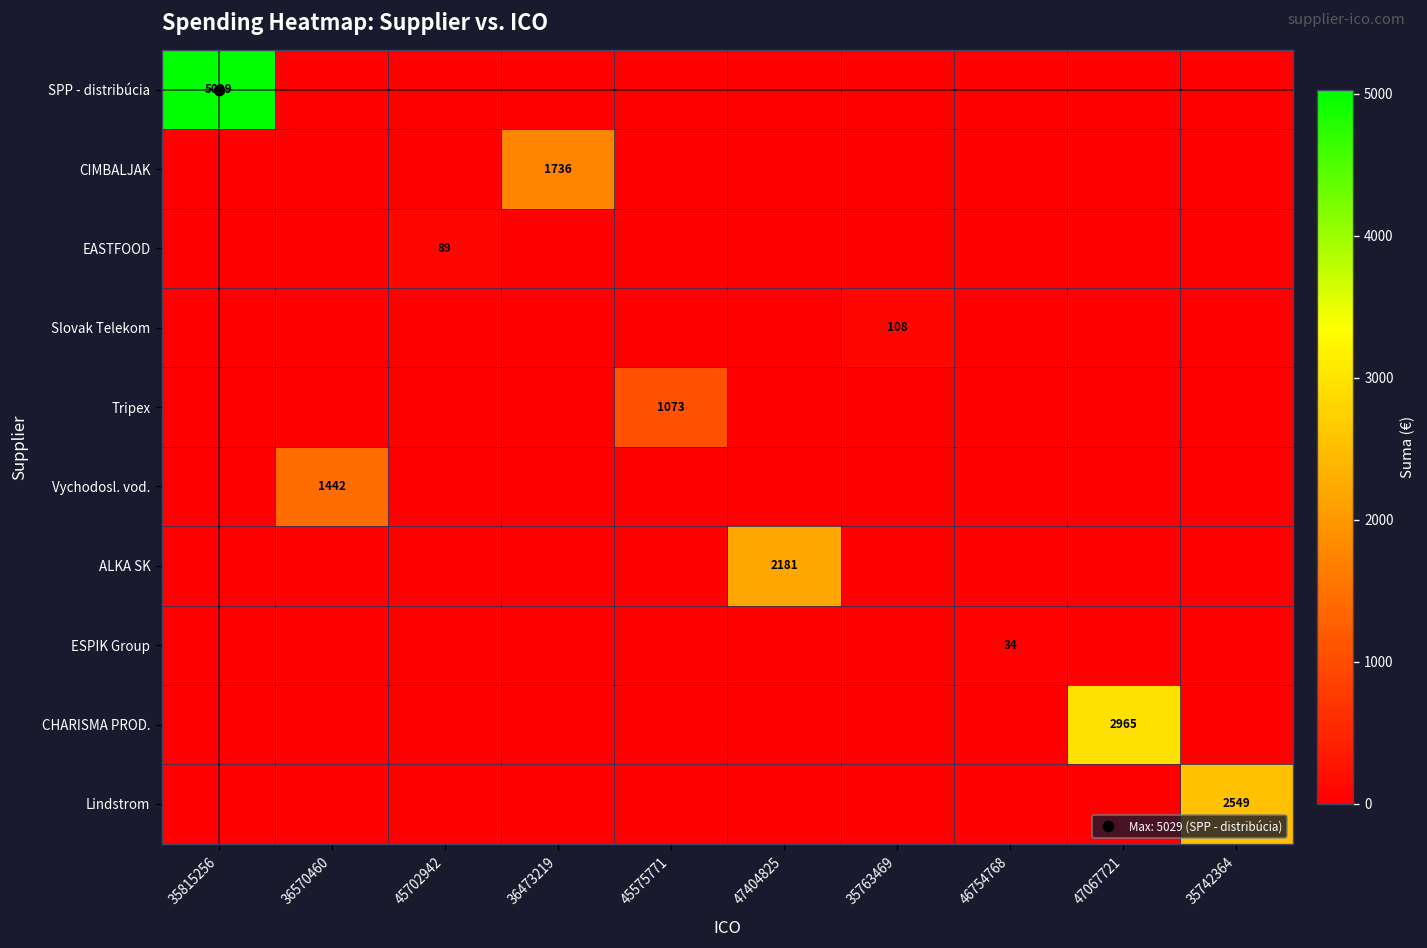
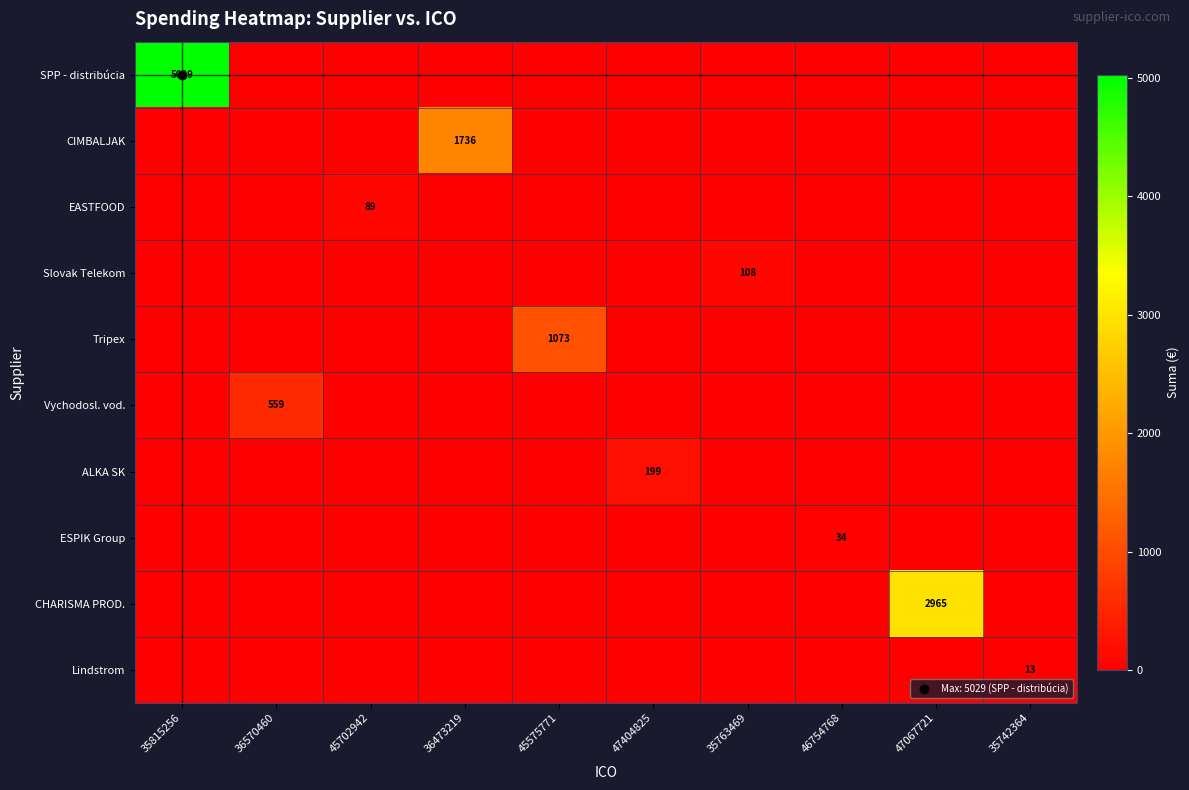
Vychodosl. vod., 36570460: 1442 -> 559
ALKA SK, 47404825: 2181 -> 199
Lindstrom, 35742364: 2549 -> 13
